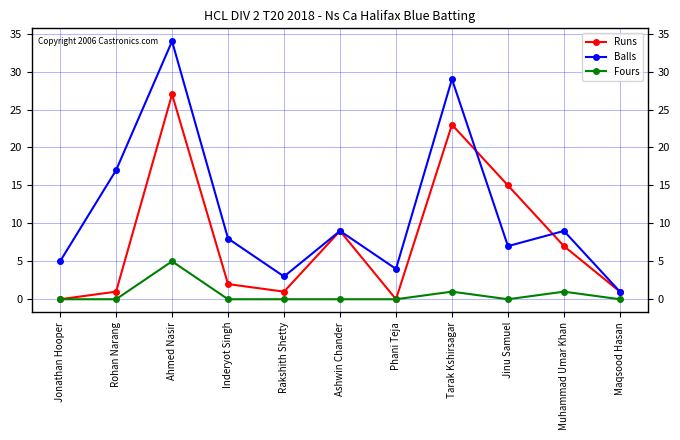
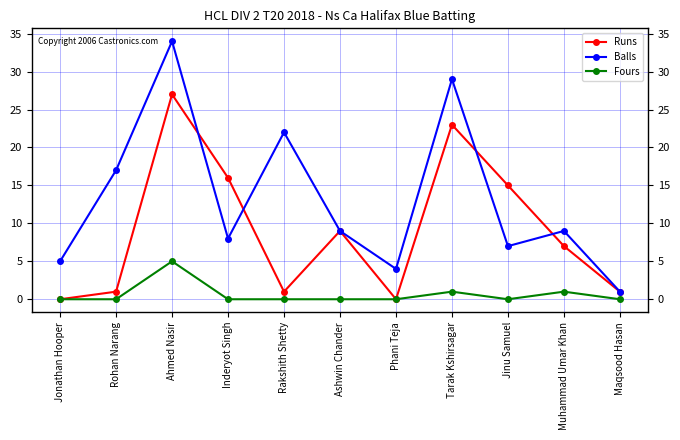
Runs, Inderyot Singh: 2 -> 16
Balls, Rakshith Shetty: 3 -> 22
